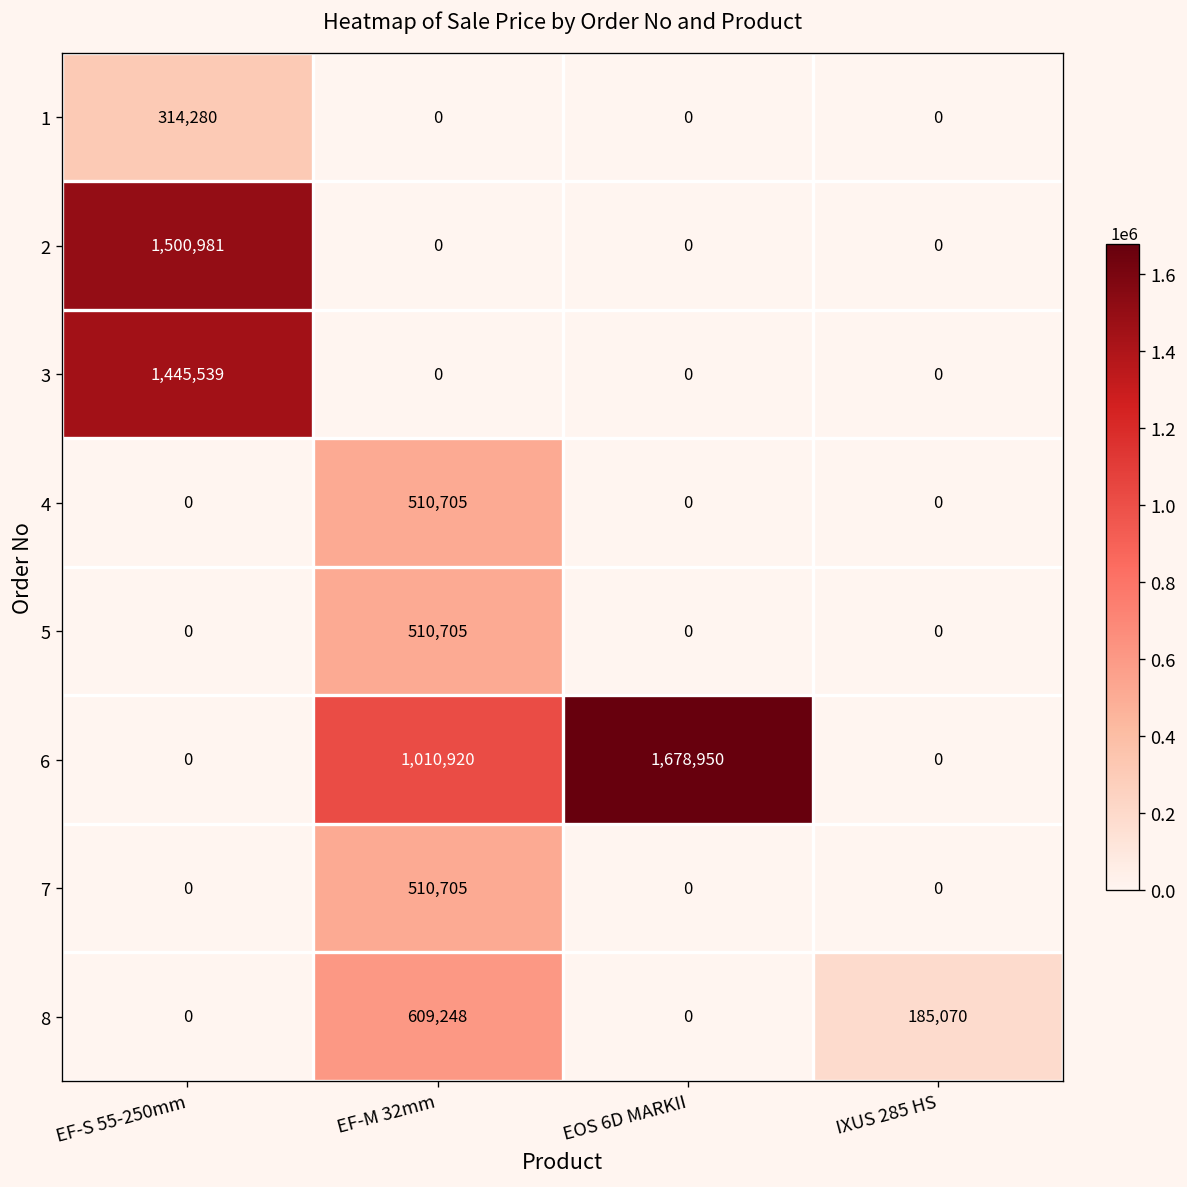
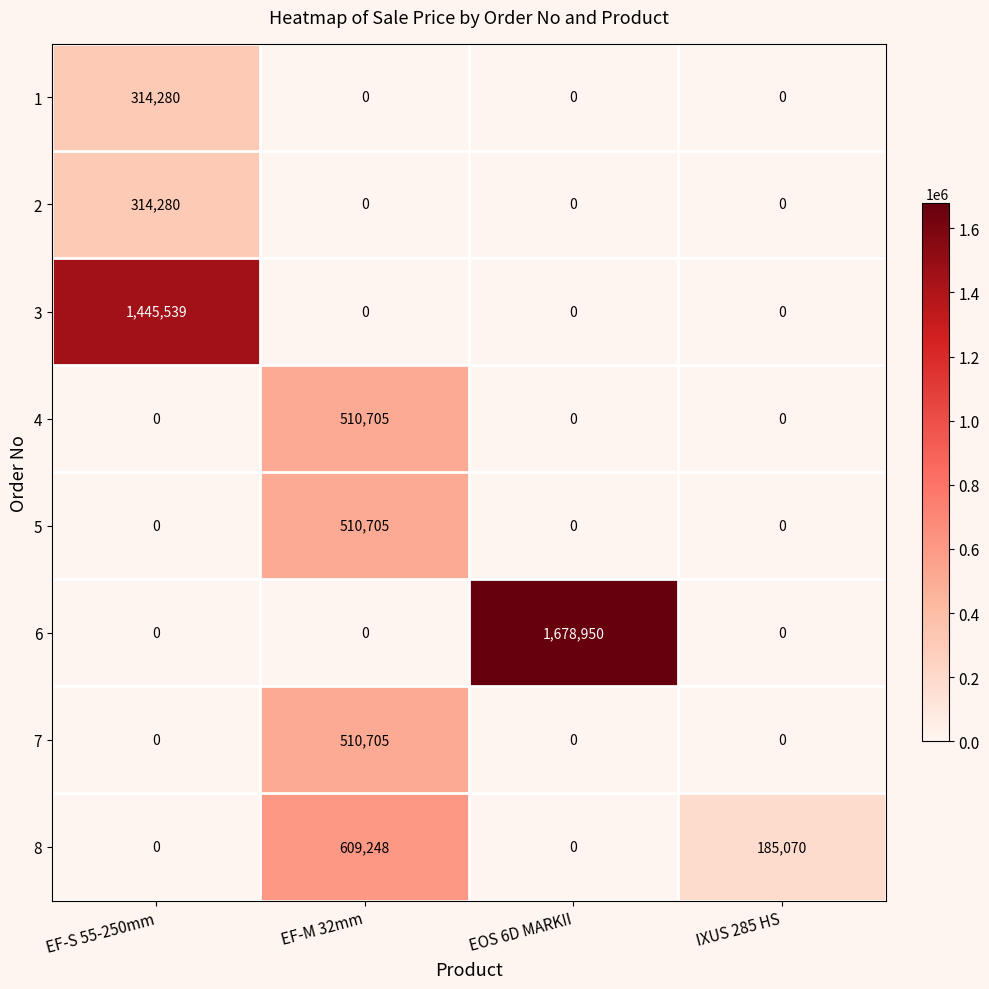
2, EF-S 55-250mm: 1,500,981 -> 314,280
6, EF-M 32mm: 1,010,920 -> 0
